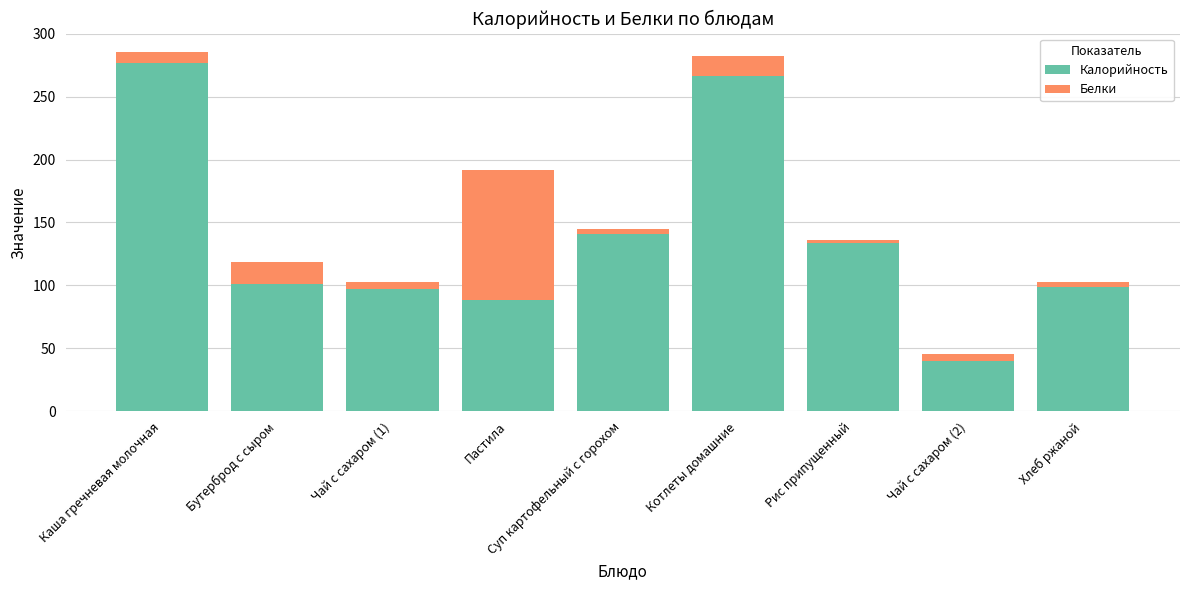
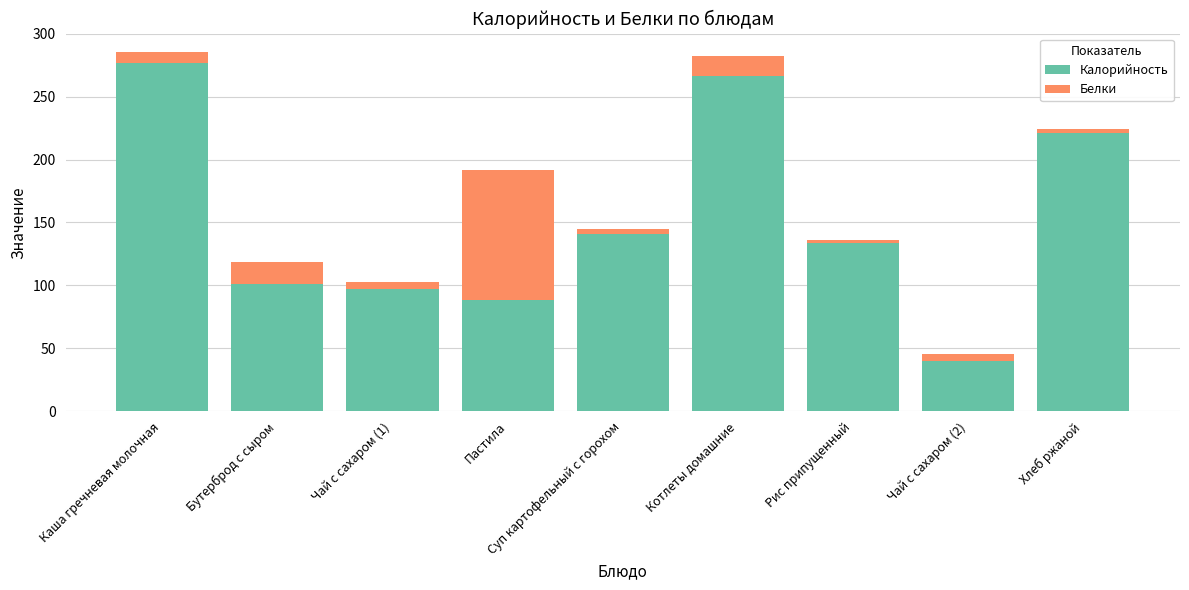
Калорийность, Хлеб ржаной: 99 -> 221
